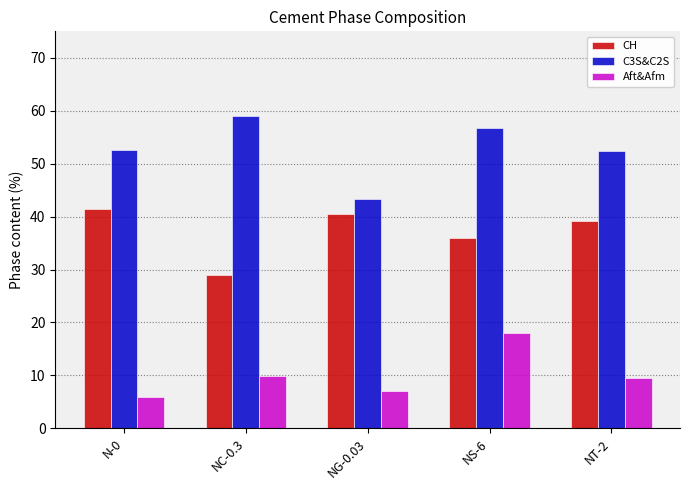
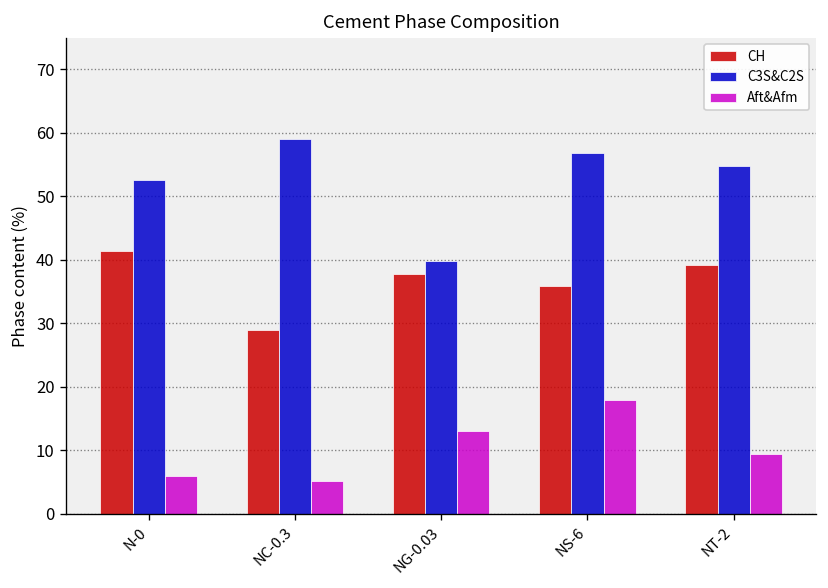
Aft&Afm, NC-0.3: 10 -> 5
CH, NG-0.03: 41 -> 38
C3S&C2S, NG-0.03: 43 -> 40
Aft&Afm, NG-0.03: 7 -> 13
C3S&C2S, NT-2: 52 -> 55
